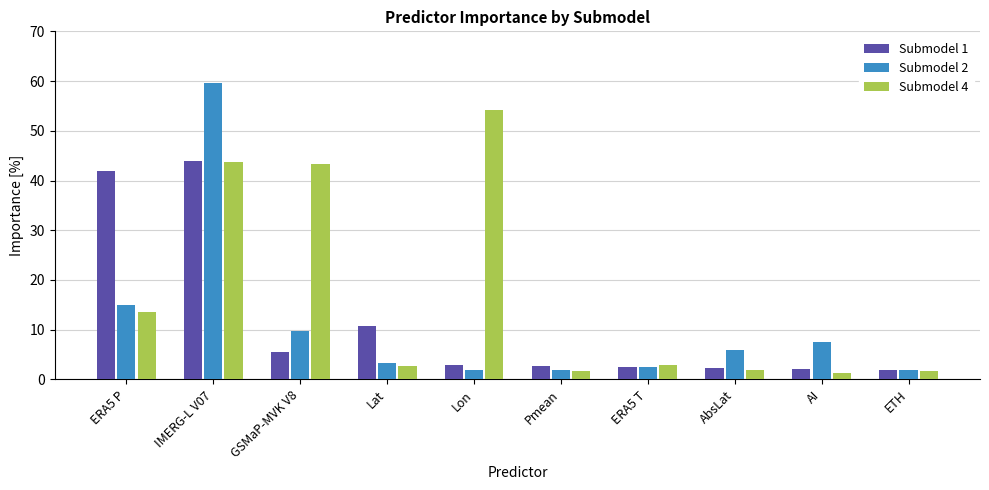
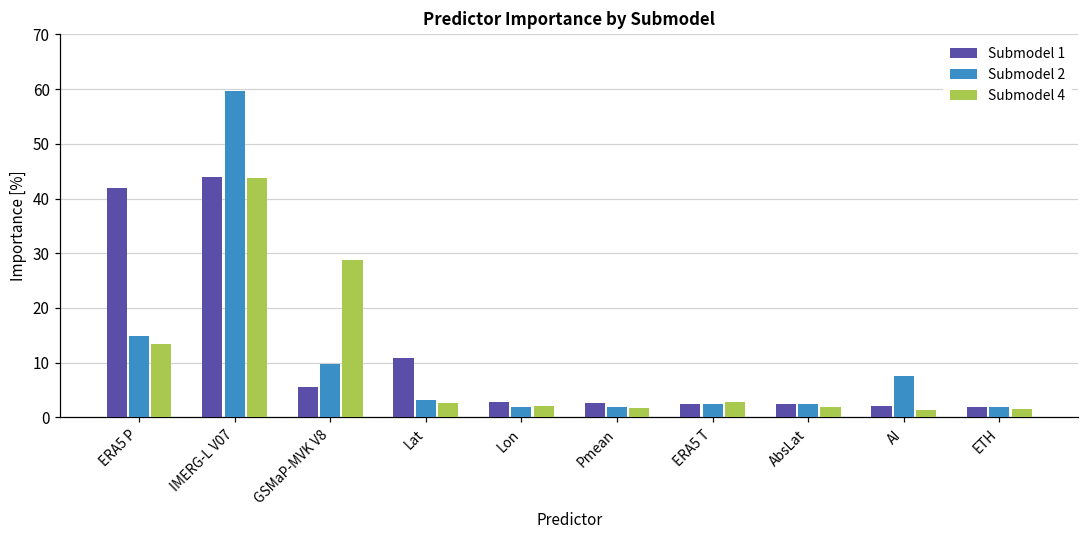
Submodel 4, GSMaP-MVK V8: 43 -> 29
Submodel 4, Lon: 54 -> 2
Submodel 2, AbsLat: 6 -> 2
